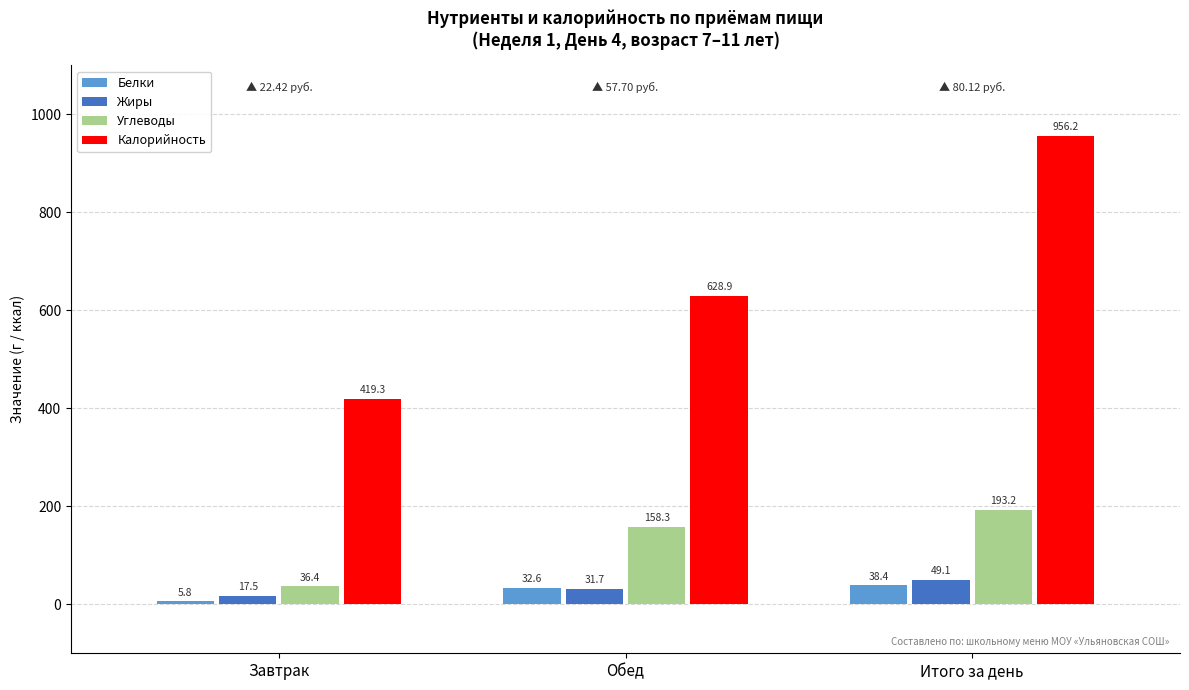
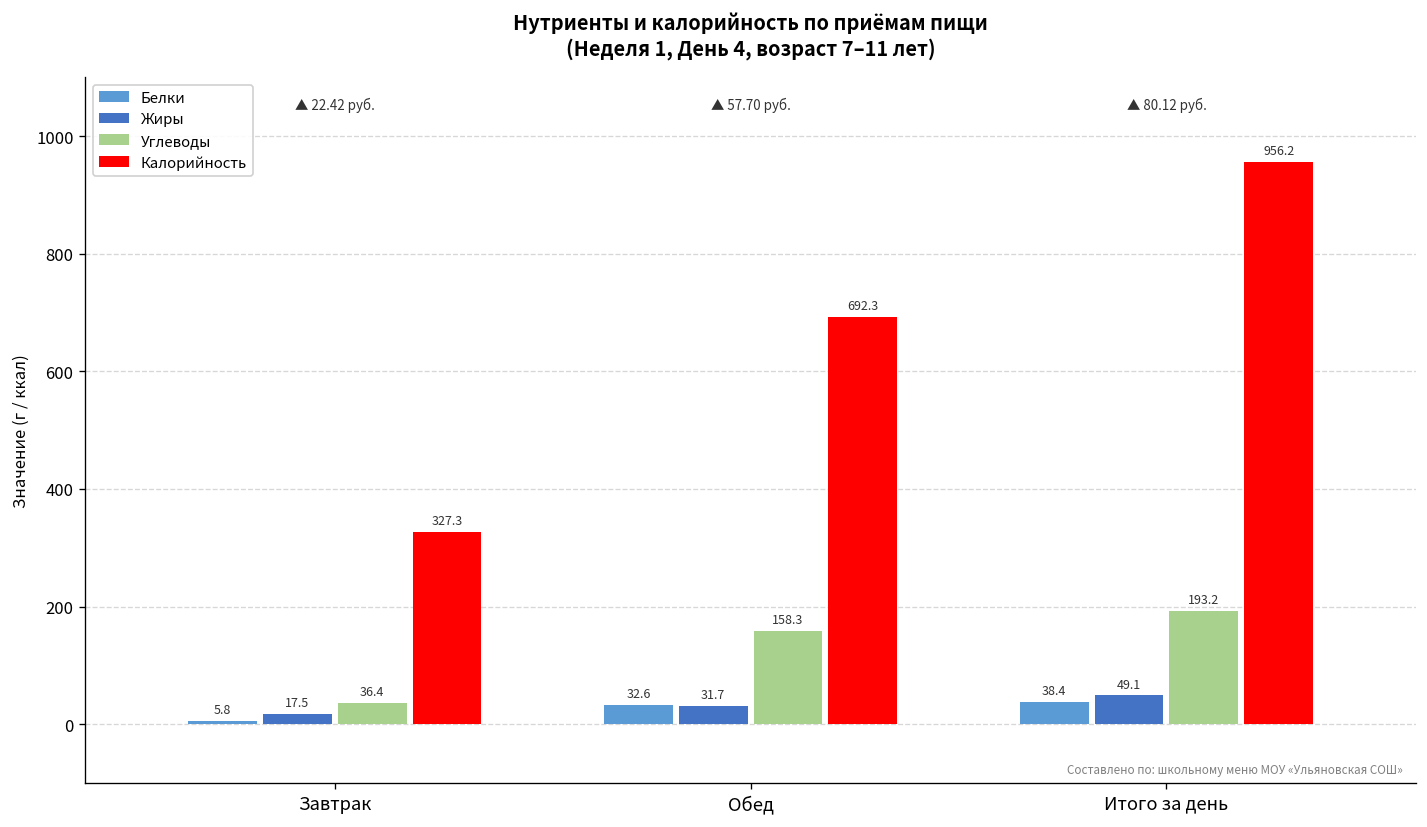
Калорийность, Завтрак: 419.3 -> 327.3
Калорийность, Обед: 628.9 -> 692.3
